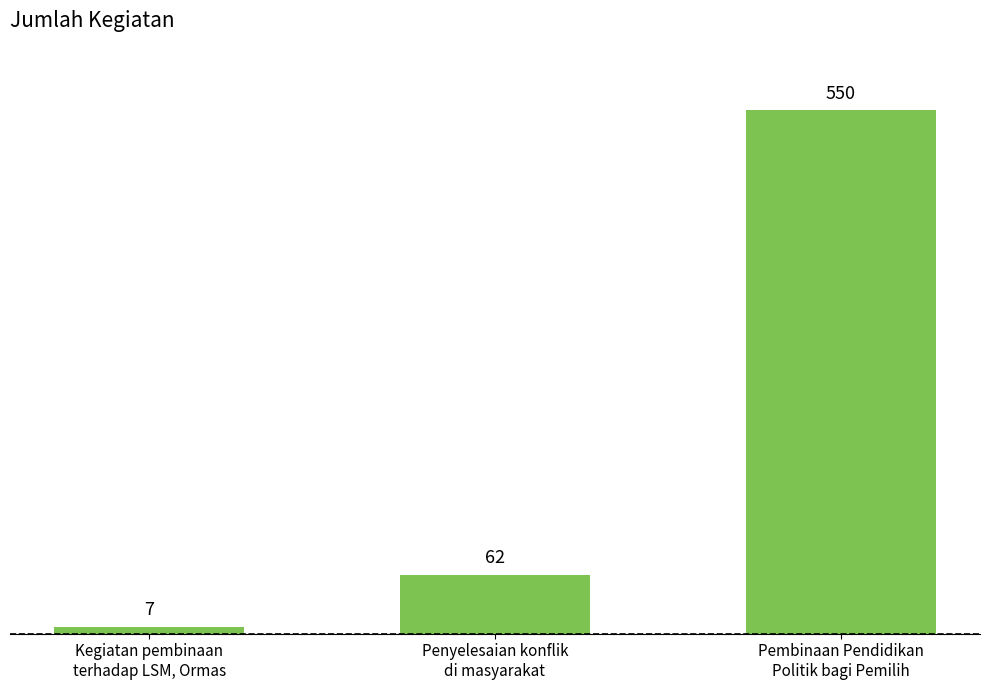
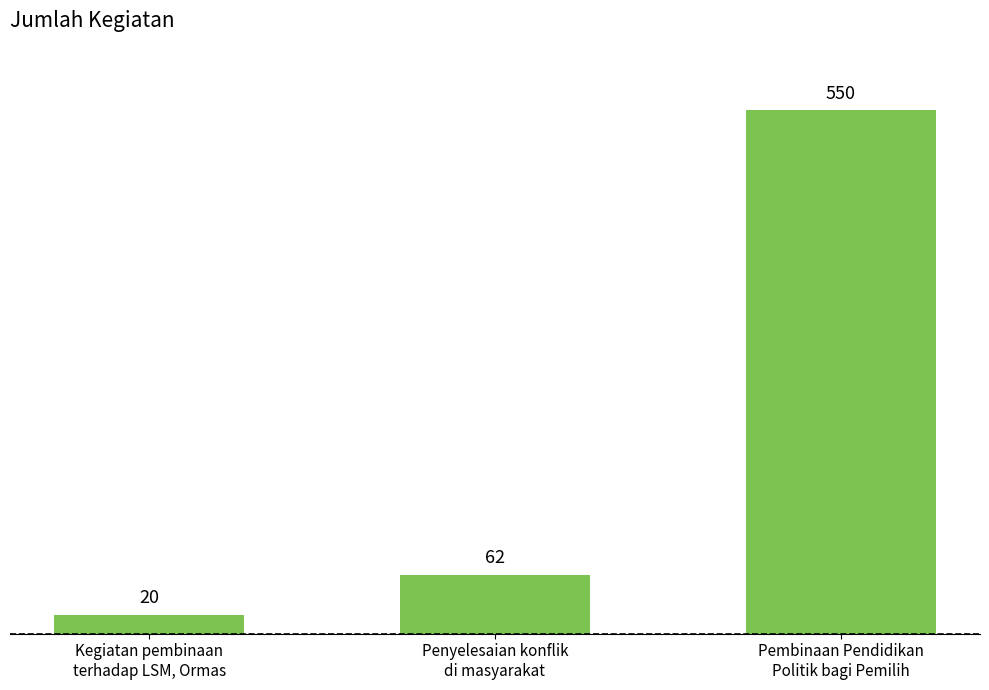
Kegiatan pembinaan terhadap LSM, Ormas: 7 -> 20
